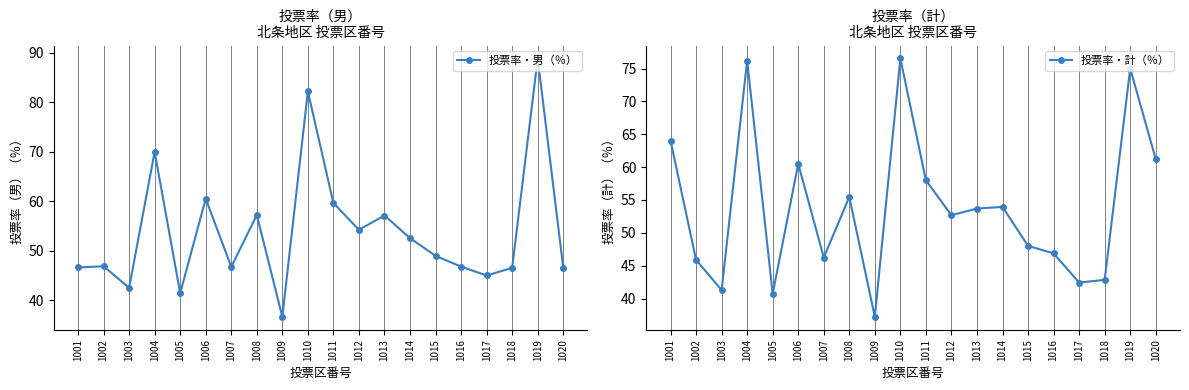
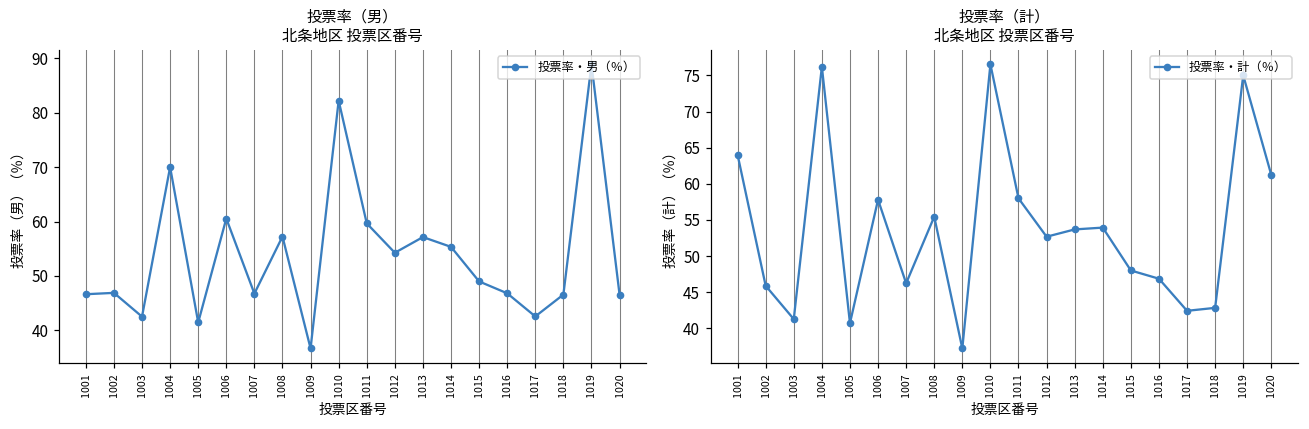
投票率（男） 北条地区 投票区番号, 1014: 53 -> 55
投票率（男） 北条地区 投票区番号, 1017: 45 -> 43
投票率（計） 北条地区 投票区番号, 1006: 61 -> 58
